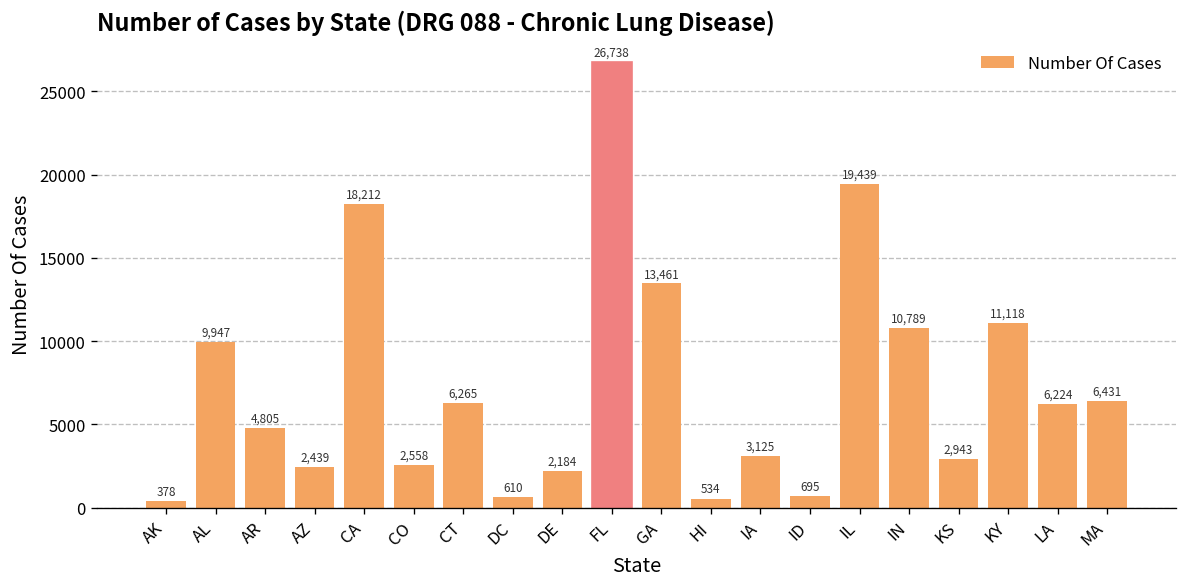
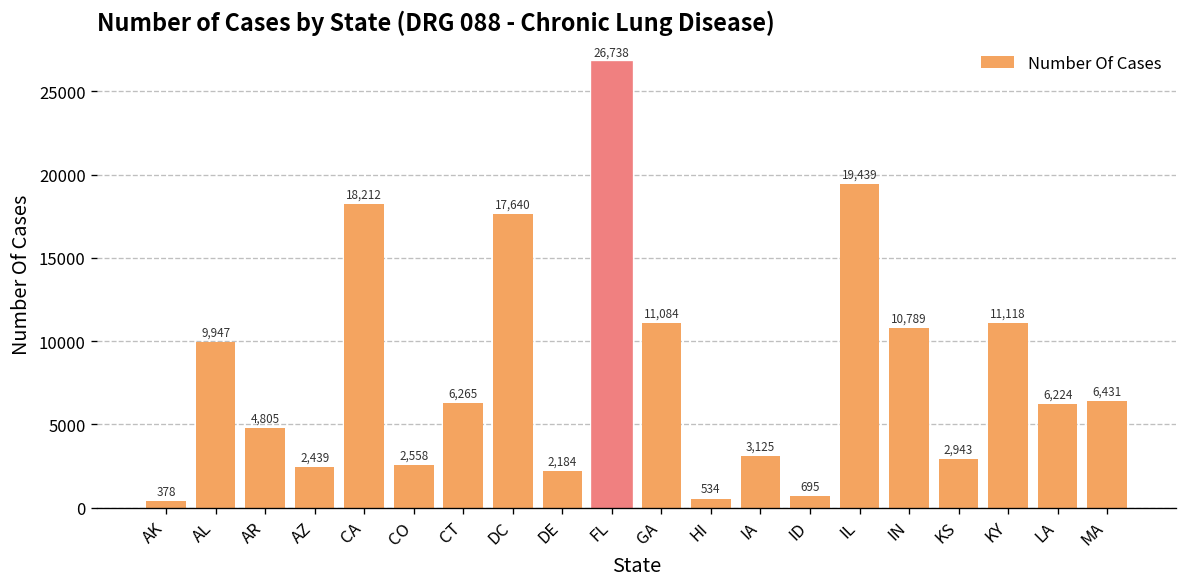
DC: 610 -> 17,640
GA: 13,461 -> 11,084
